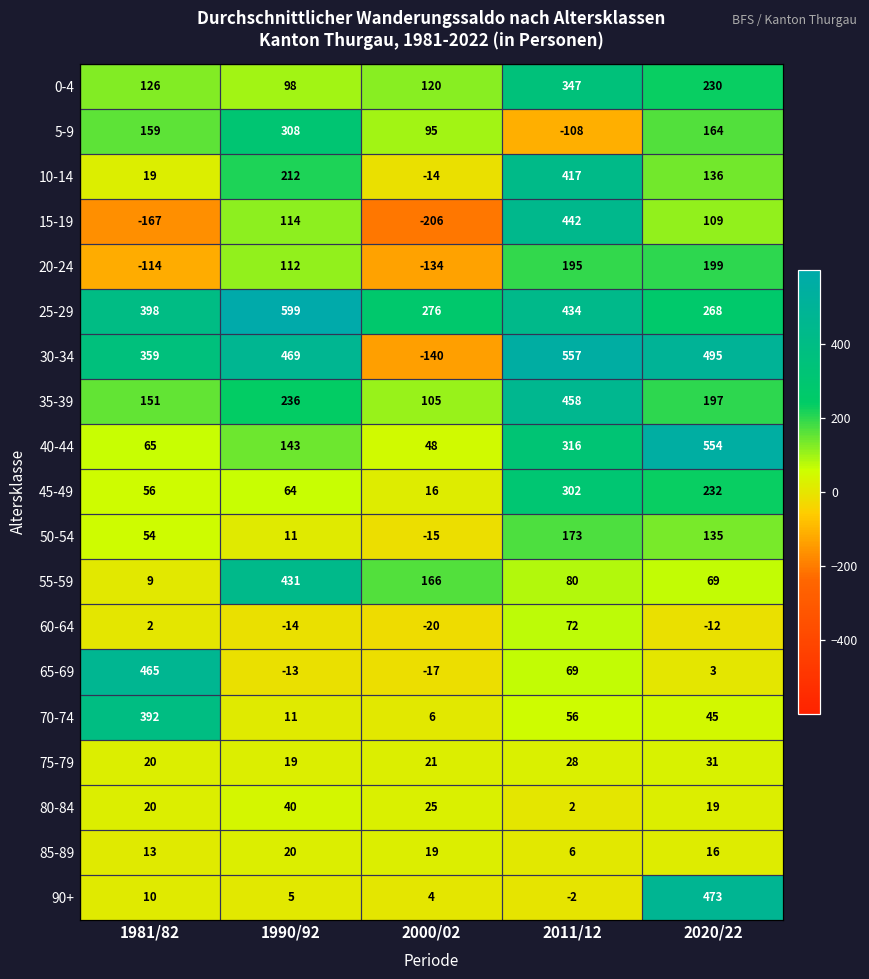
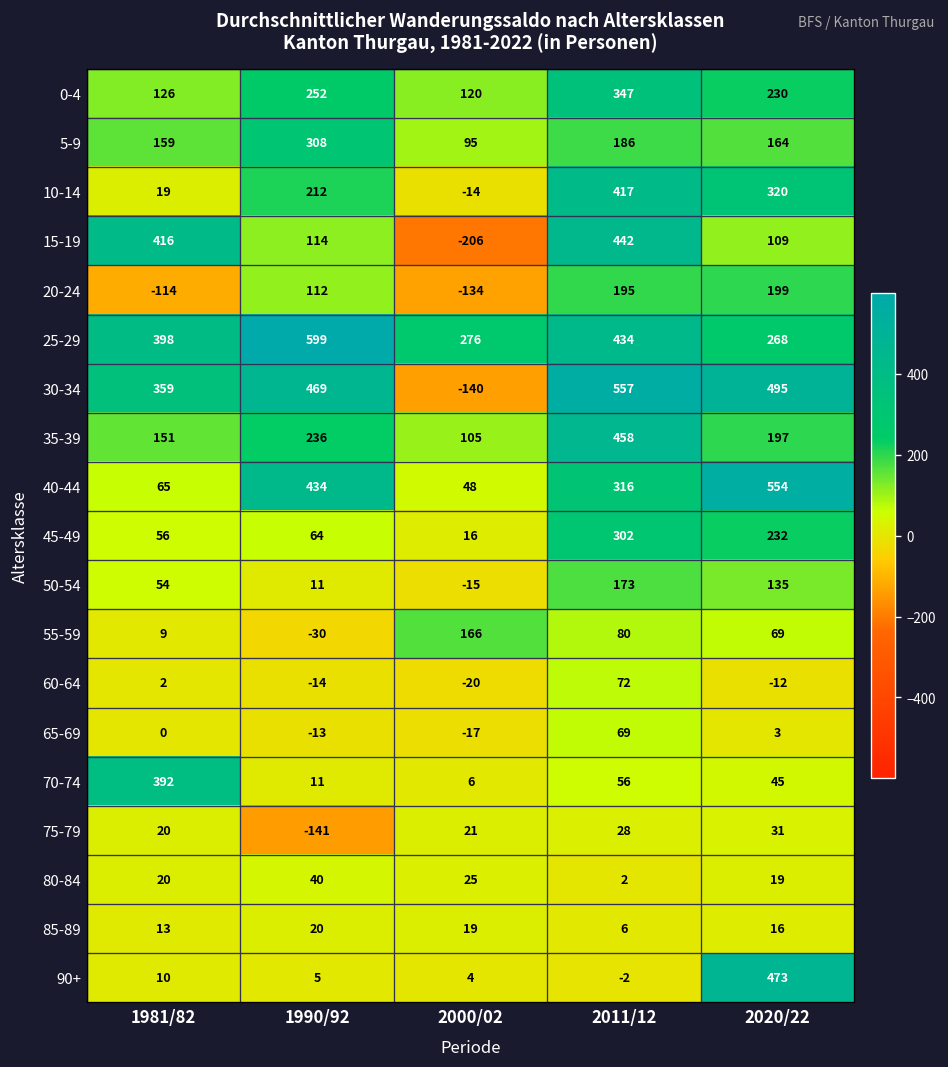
0-4, 1990/92: 98 -> 252
5-9, 2011/12: -108 -> 186
10-14, 2020/22: 136 -> 320
15-19, 1981/82: -167 -> 416
40-44, 1990/92: 143 -> 434
55-59, 1990/92: 431 -> -30
65-69, 1981/82: 465 -> 0
75-79, 1990/92: 19 -> -141
